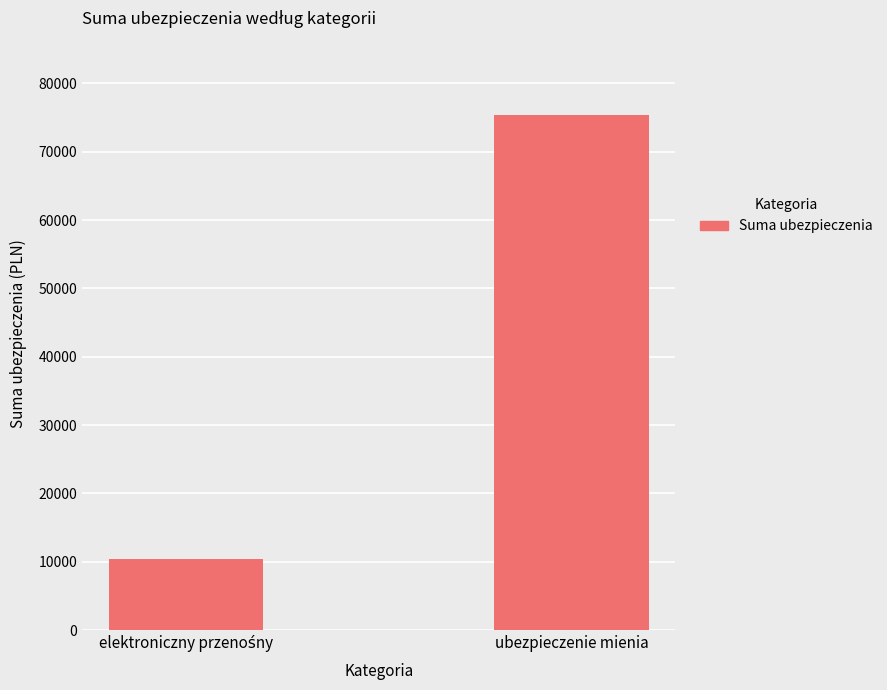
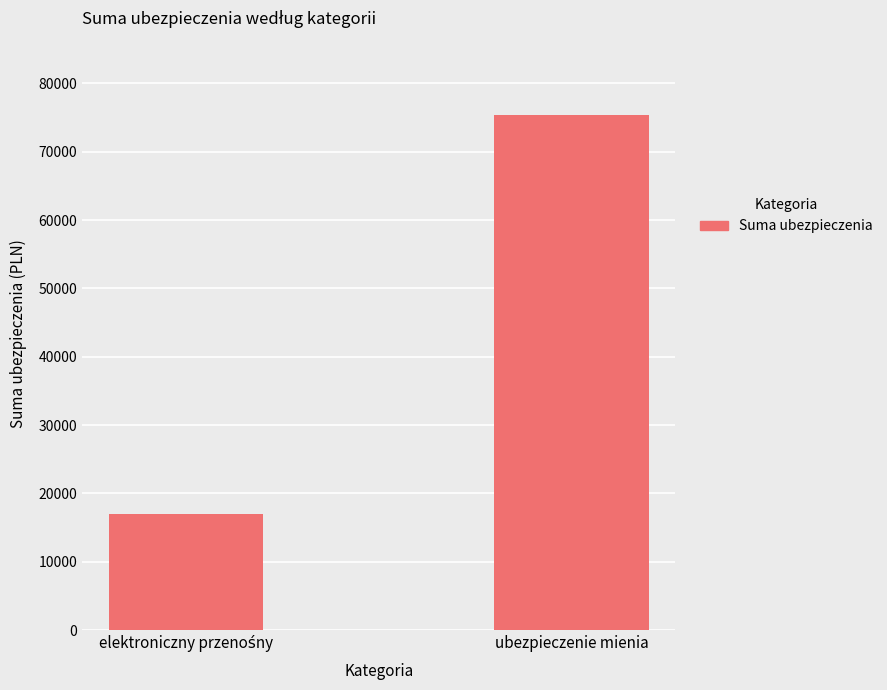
elektroniczny przenośny: 10000 -> 17000
